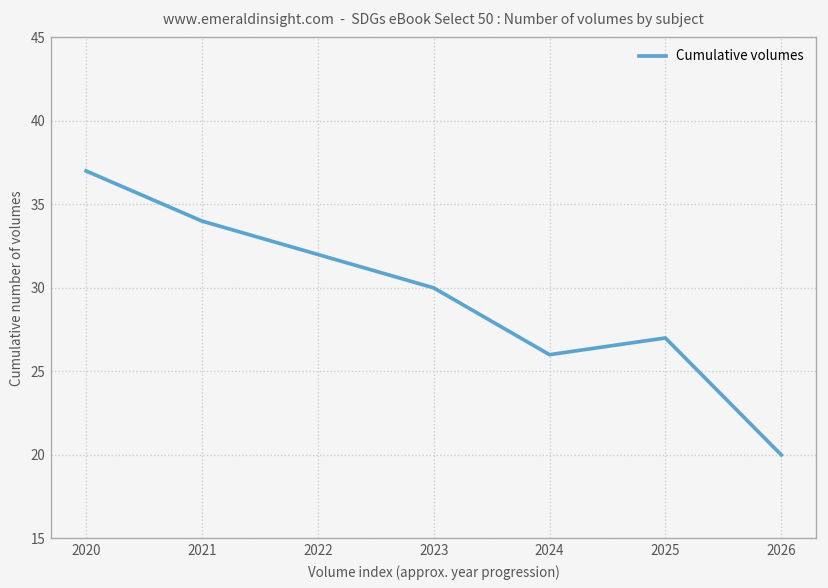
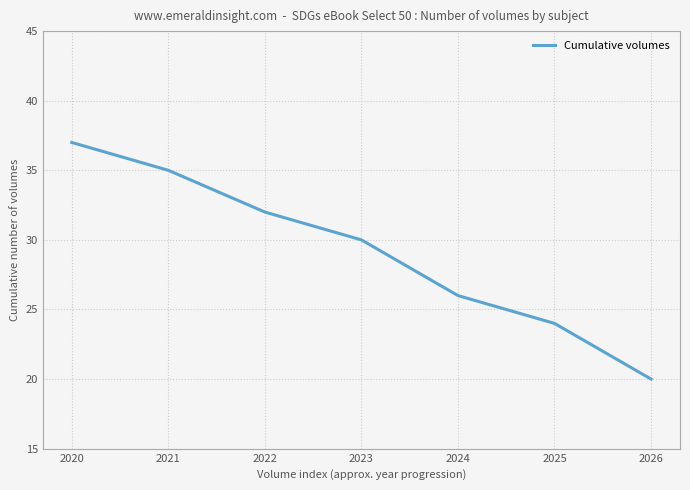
2021: 34 -> 35
2025: 27 -> 24
